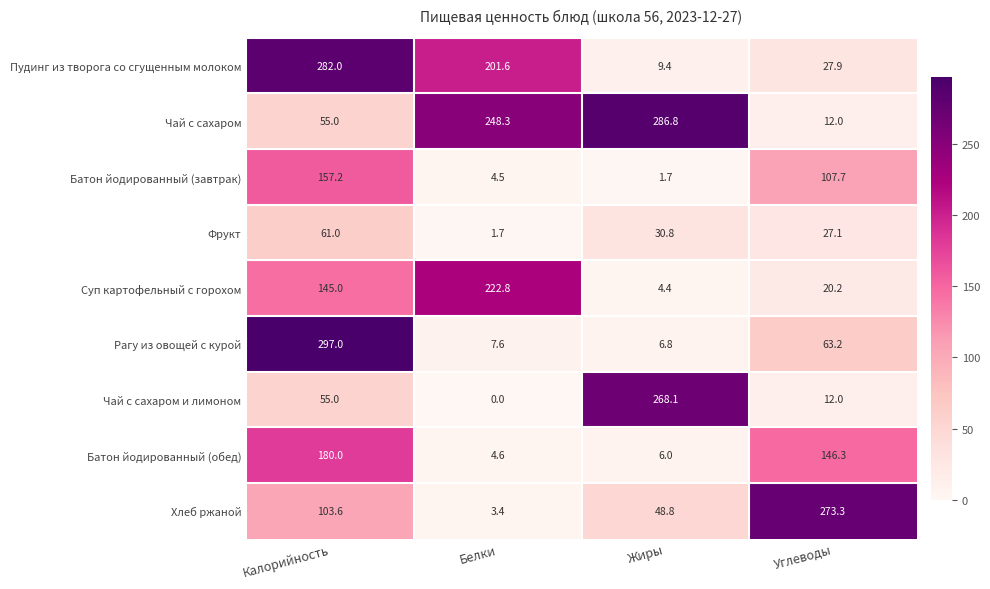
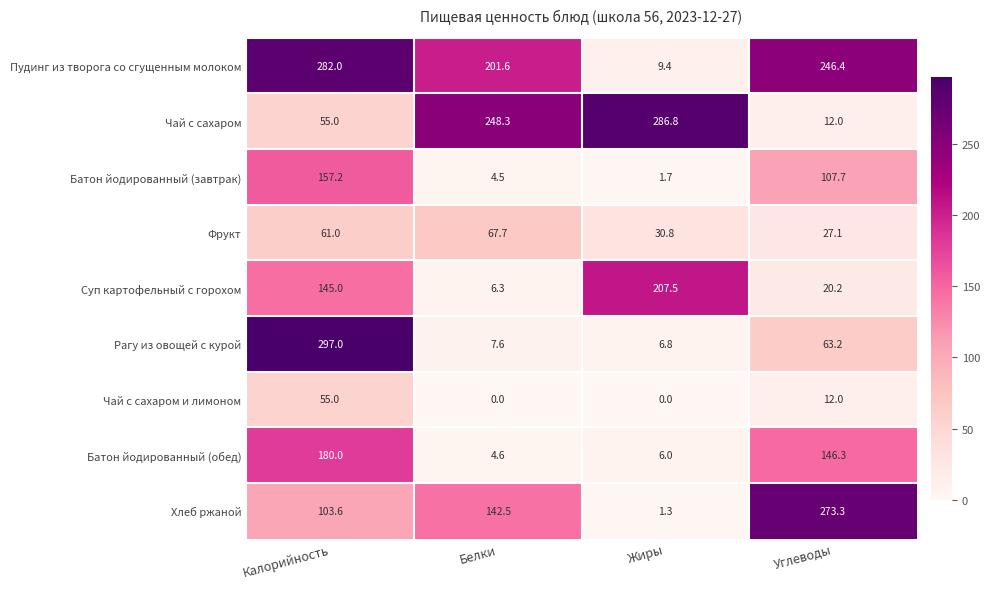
Пудинг из творога со сгущенным молоком, Углеводы: 27.9 -> 246.4
Фрукт, Белки: 1.7 -> 67.7
Суп картофельный с горохом, Белки: 222.8 -> 6.3
Суп картофельный с горохом, Жиры: 4.4 -> 207.5
Чай с сахаром и лимоном, Жиры: 268.1 -> 0.0
Хлеб ржаной, Белки: 3.4 -> 142.5
Хлеб ржаной, Жиры: 48.8 -> 1.3
